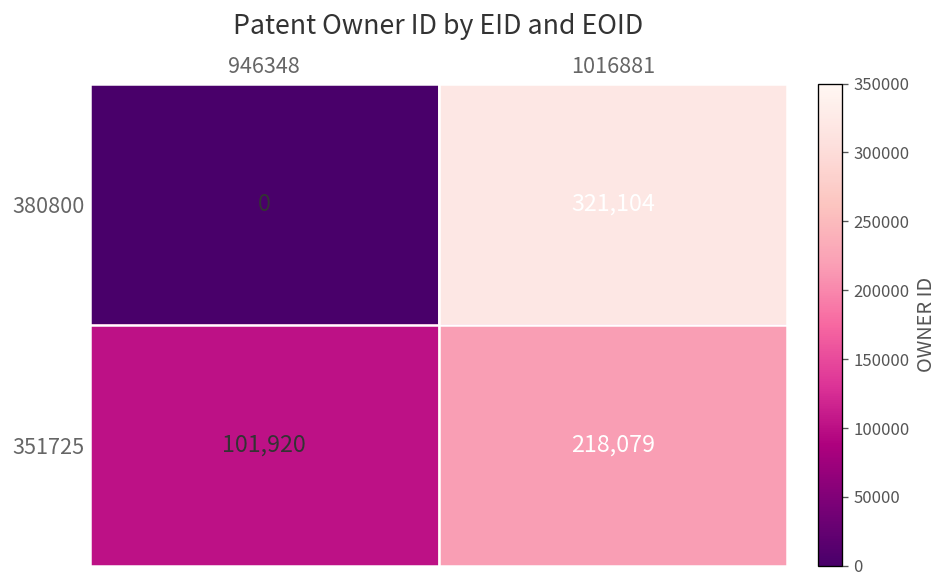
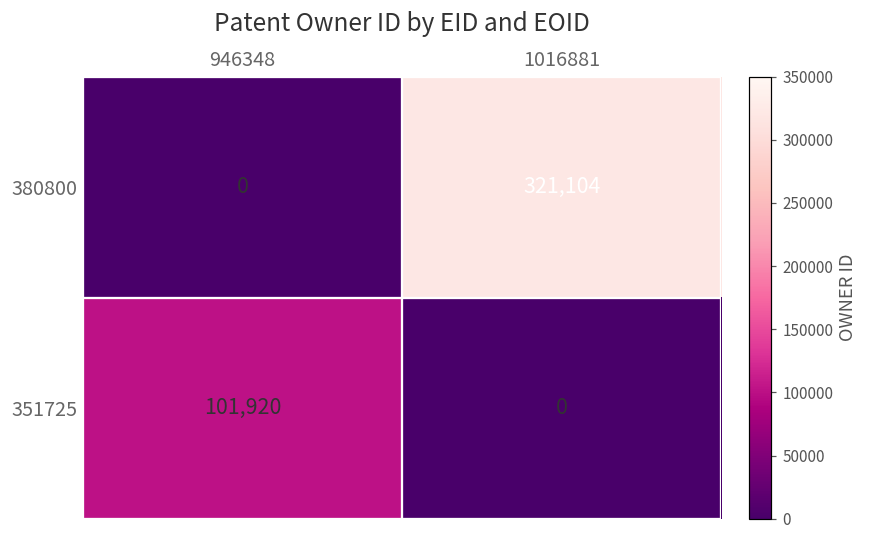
351725, 1016881: 218,079 -> 0
